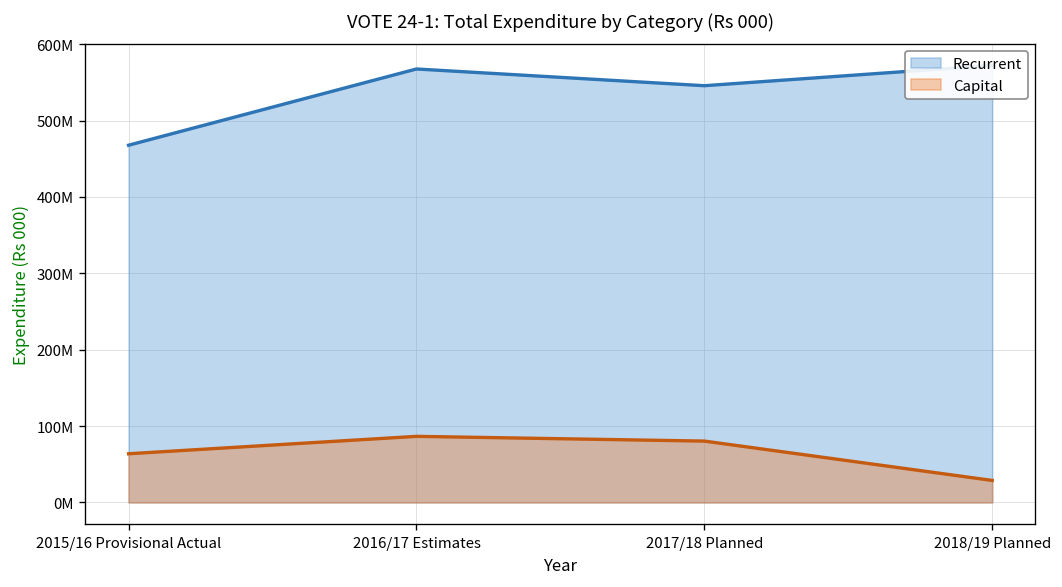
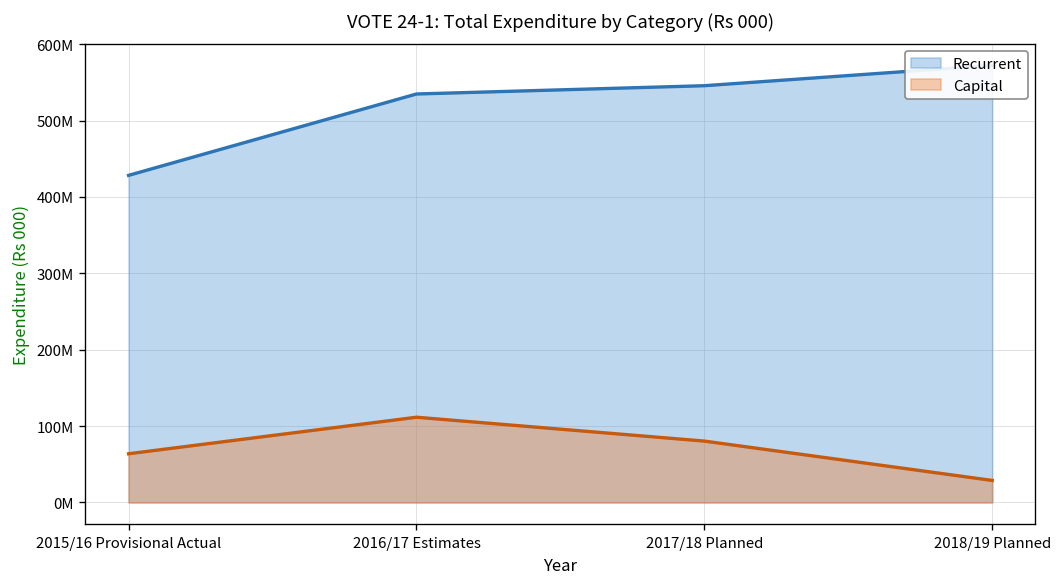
Recurrent, 2015/16 Provisional Actual: 470000000 -> 430000000
Recurrent, 2016/17 Estimates: 570000000 -> 530000000
Capital, 2016/17 Estimates: 90000000 -> 110000000
